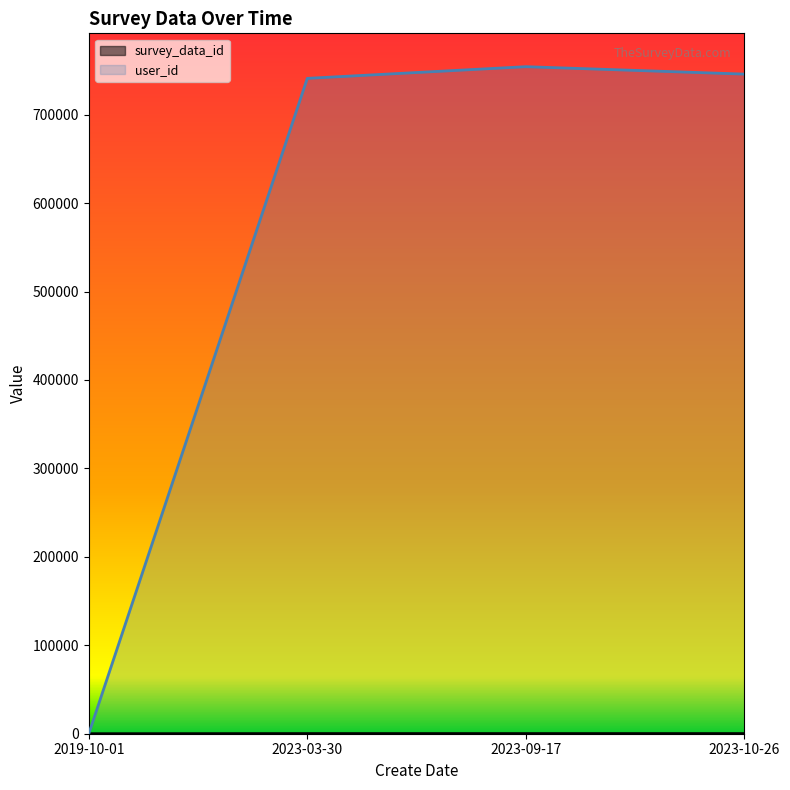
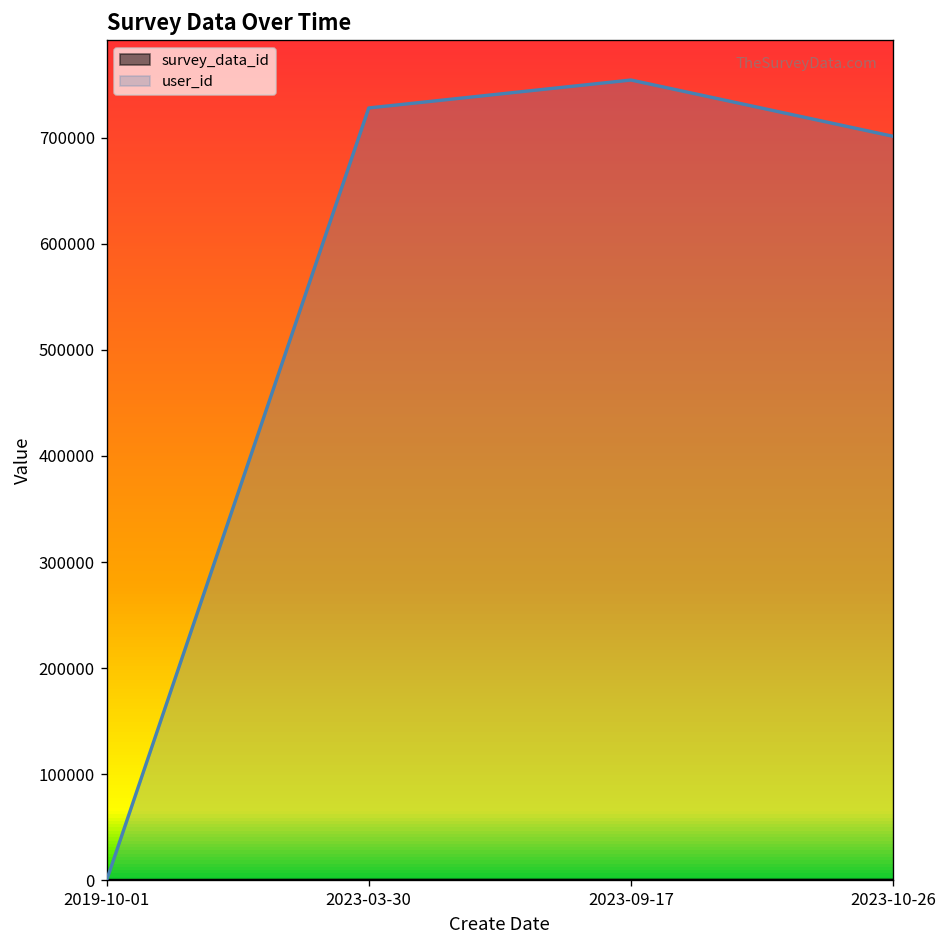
user_id, 2023-03-30: 740000 -> 730000
user_id, 2023-10-26: 750000 -> 700000
